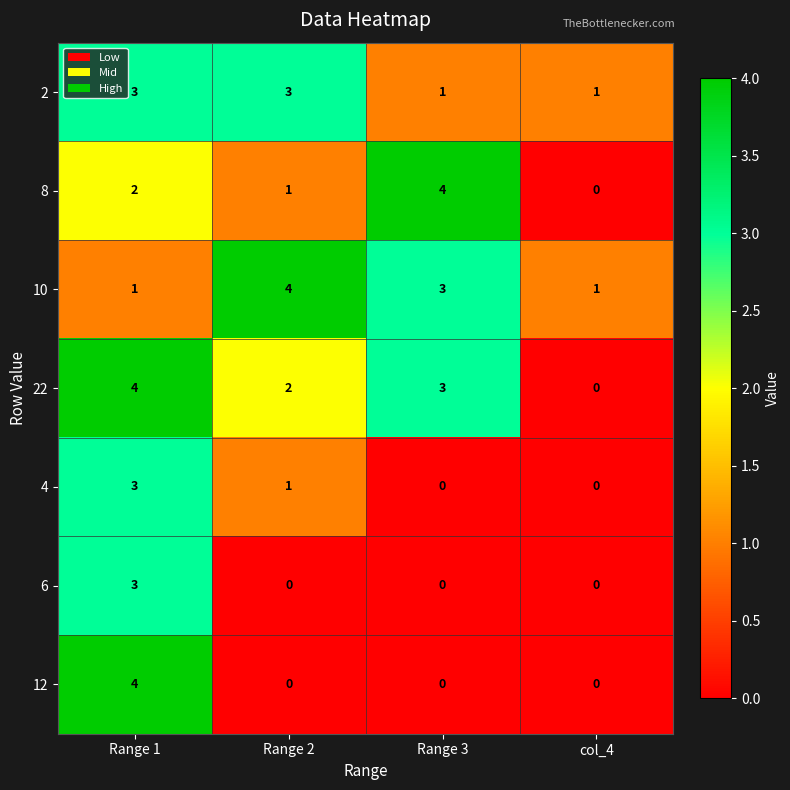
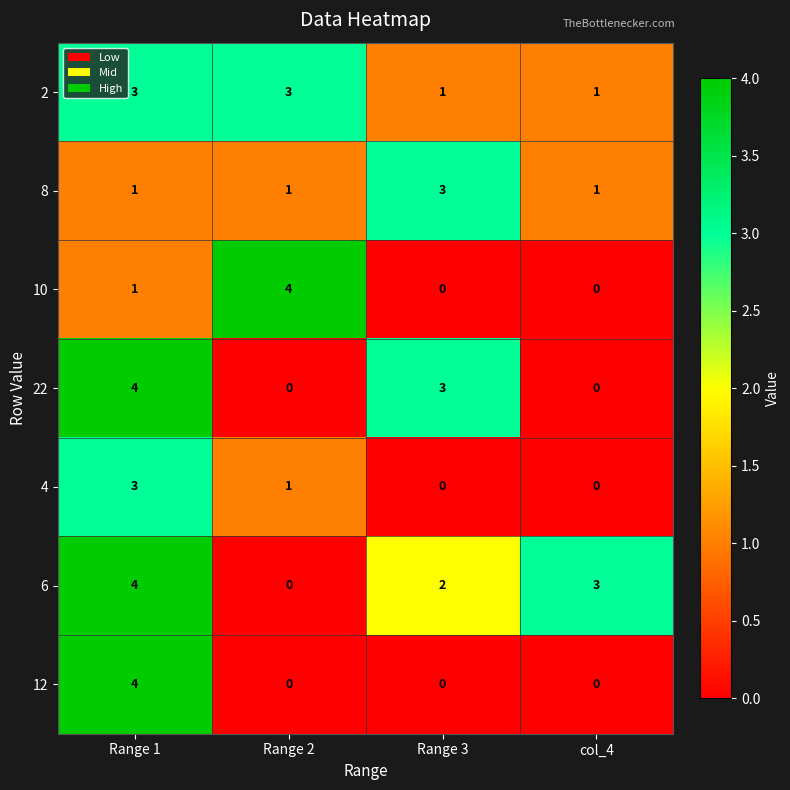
8, Range 1: 2 -> 1
8, Range 3: 4 -> 3
8, col_4: 0 -> 1
10, Range 3: 3 -> 0
10, col_4: 1 -> 0
22, Range 2: 2 -> 0
6, Range 1: 3 -> 4
6, Range 3: 0 -> 2
6, col_4: 0 -> 3
